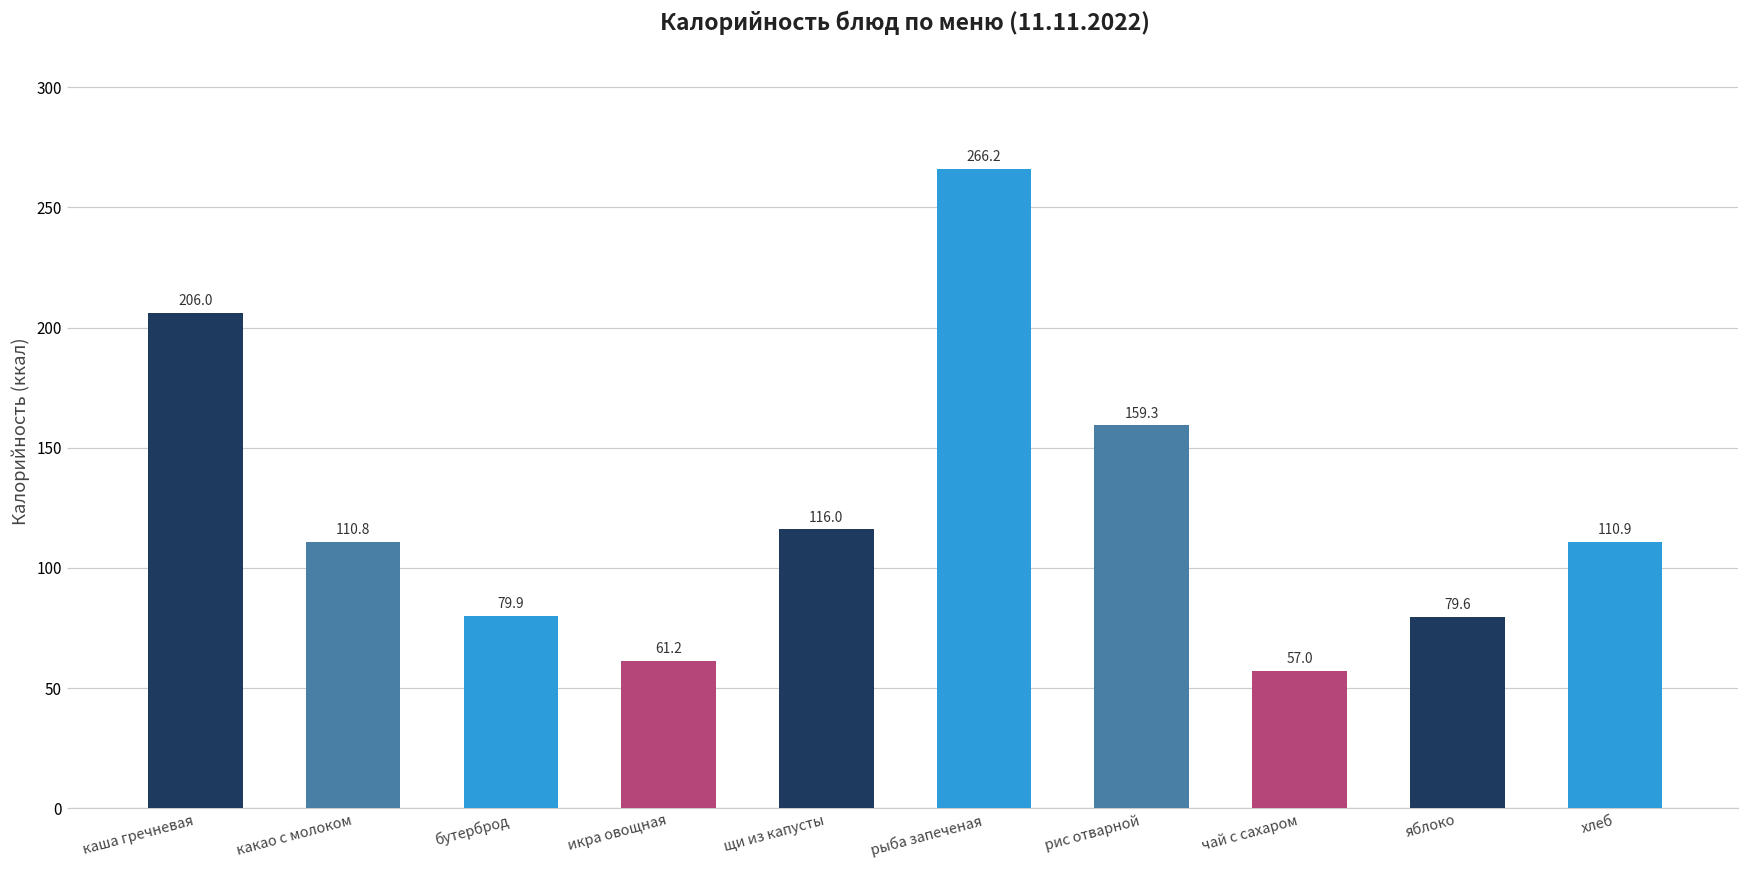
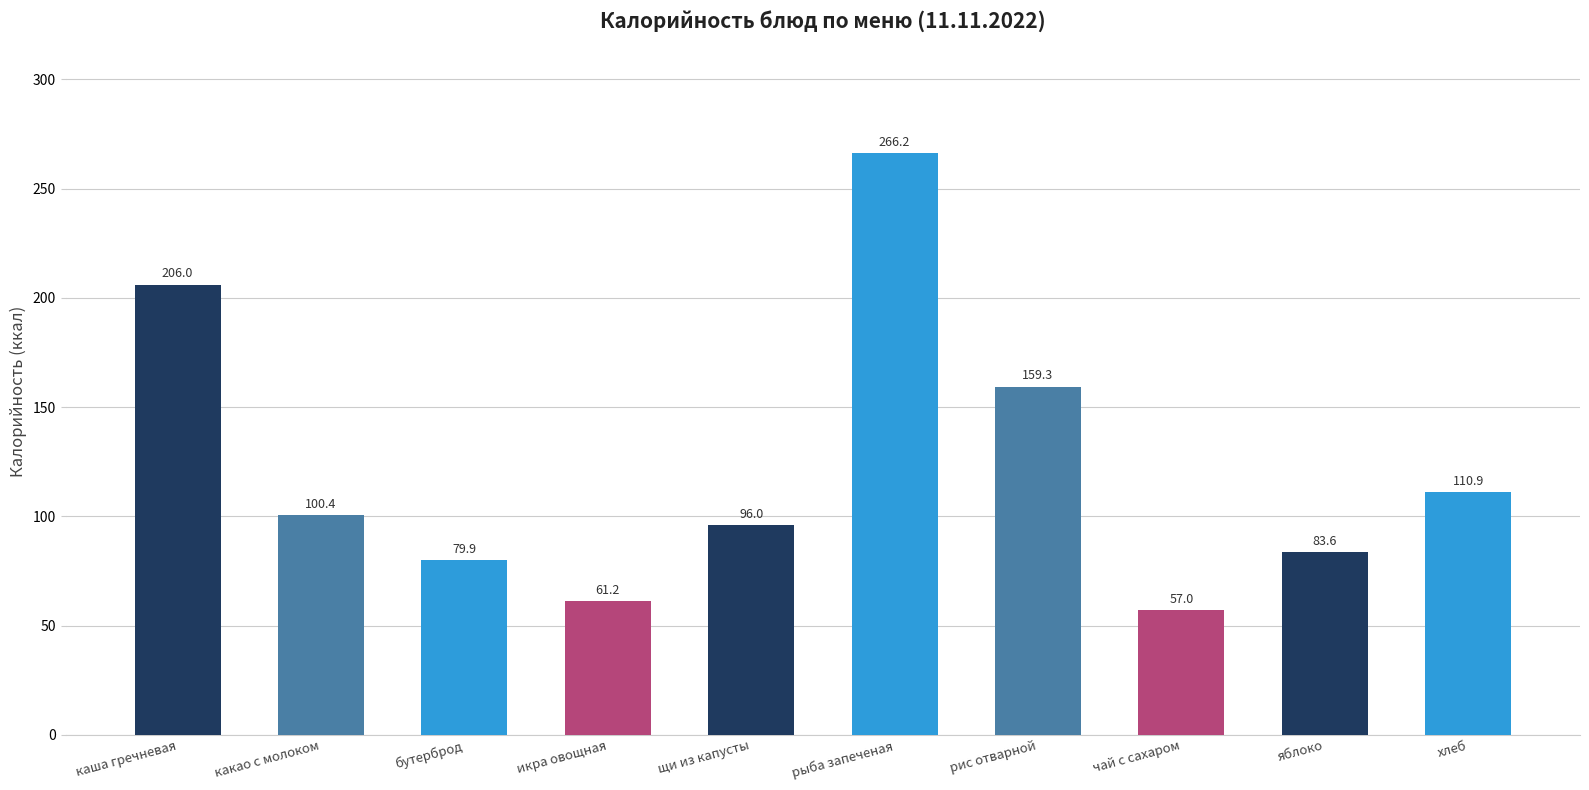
какао с молоком: 110.8 -> 100.4
щи из капусты: 116.0 -> 96.0
яблоко: 79.6 -> 83.6
